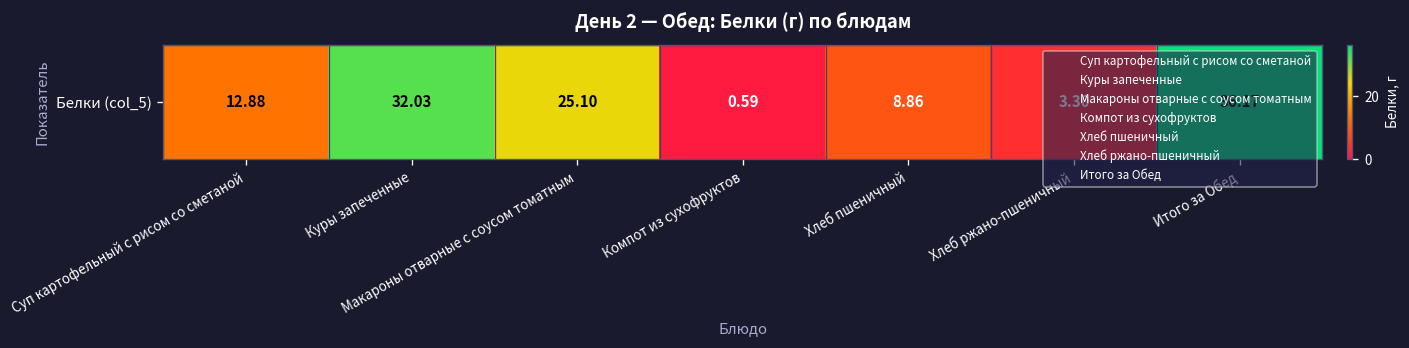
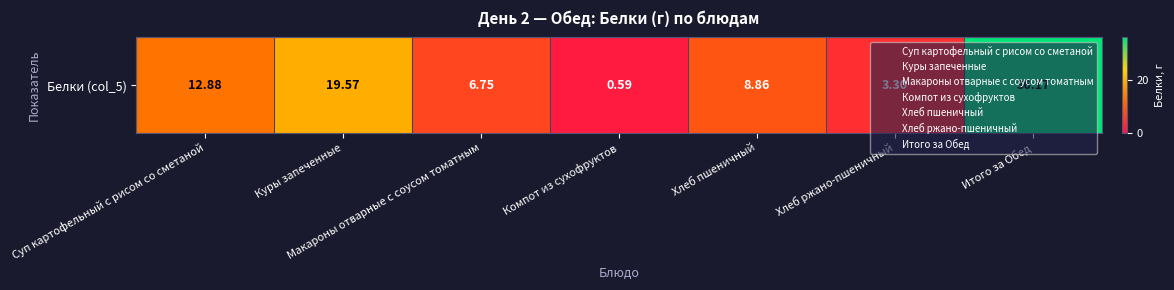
Белки (col_5), Куры запеченные: 32.03 -> 19.57
Белки (col_5), Макароны отварные с соусом томатным: 25.10 -> 6.75
